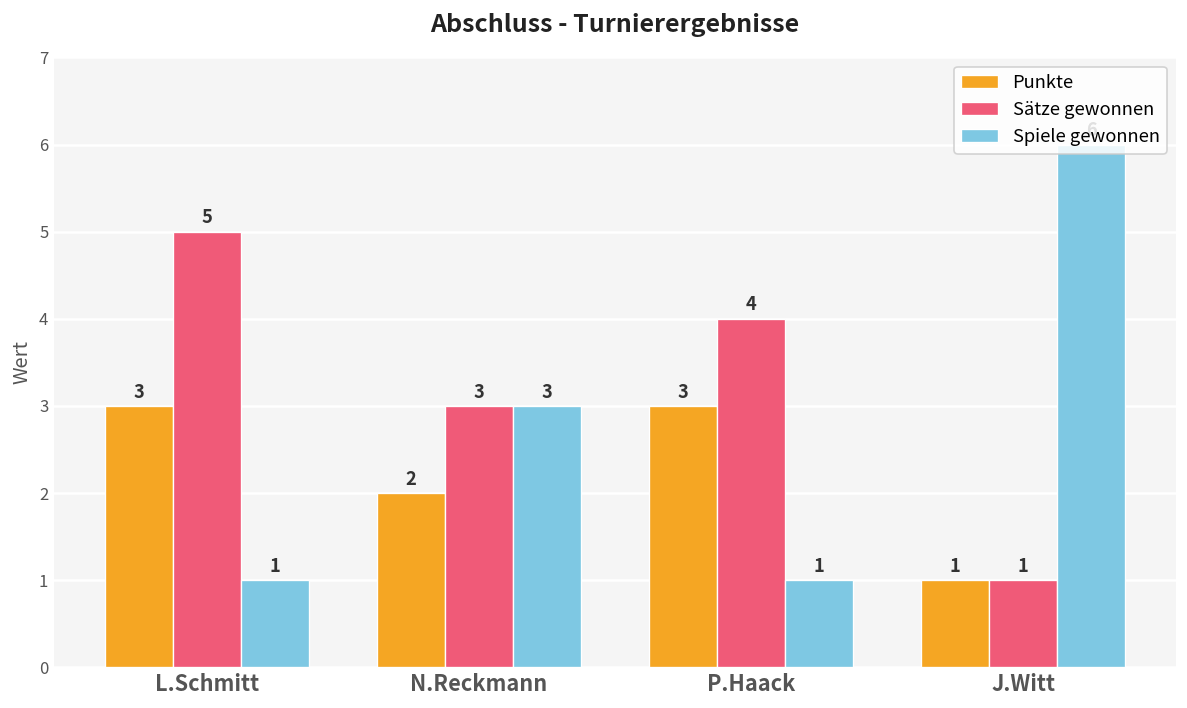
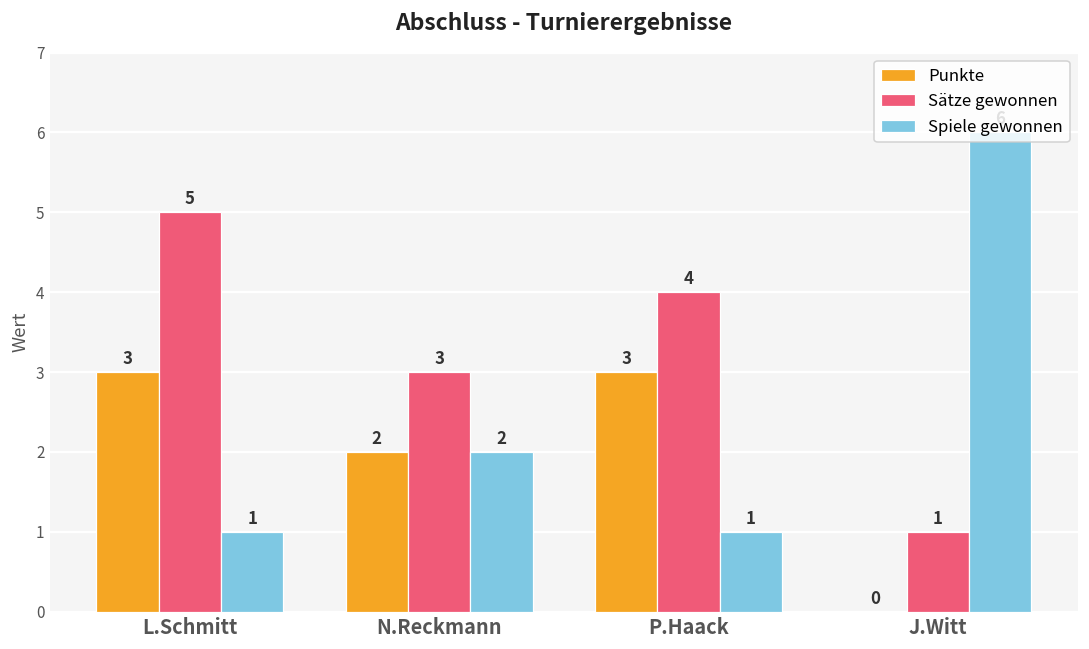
Spiele gewonnen, N.Reckmann: 3 -> 2
Punkte, J.Witt: 1 -> 0
